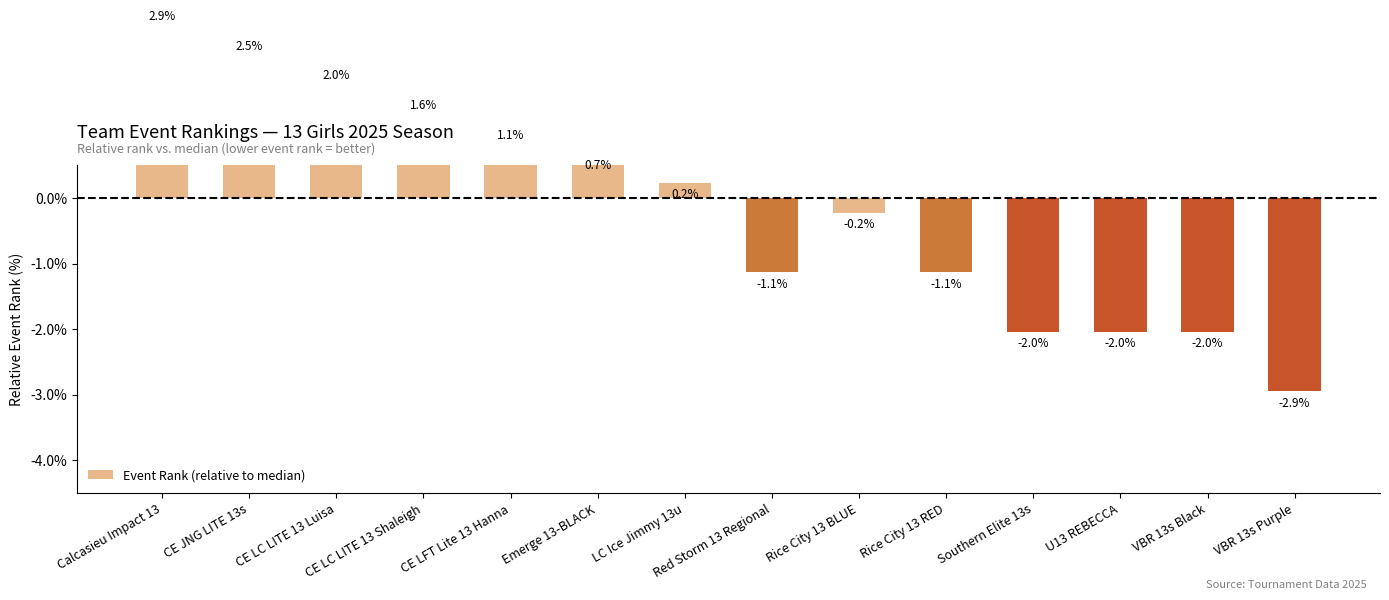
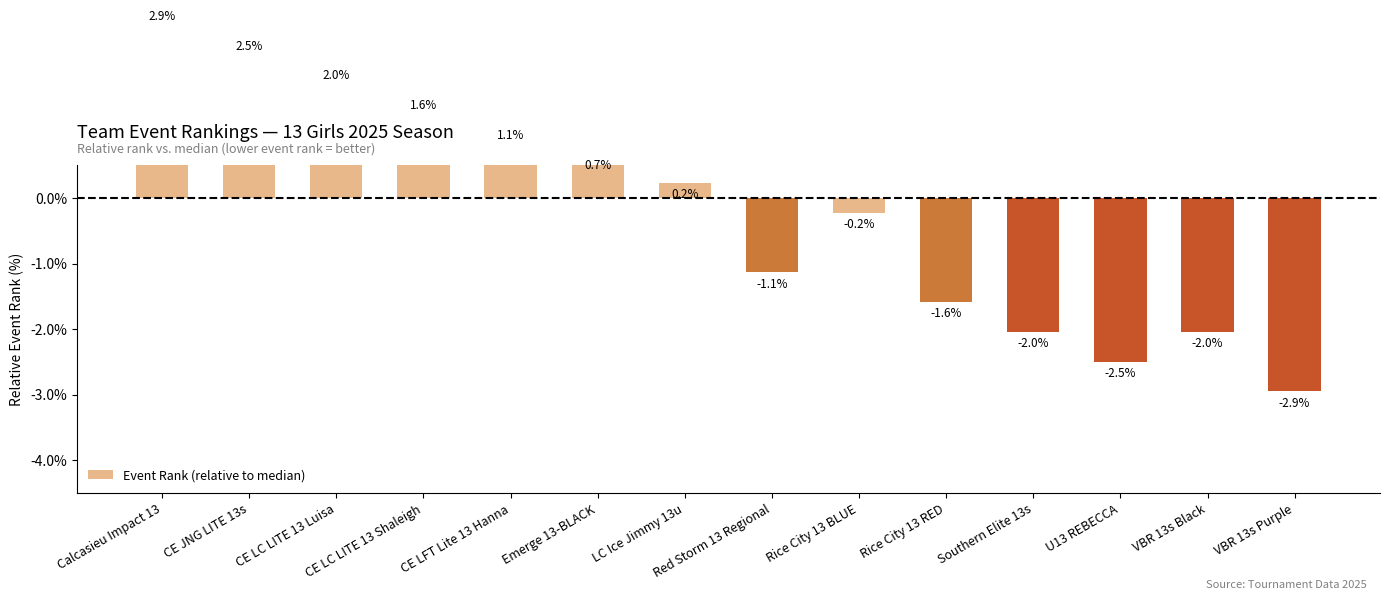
Rice City 13 RED: -1.1% -> -1.6%
U13 REBECCA: -2.0% -> -2.5%
